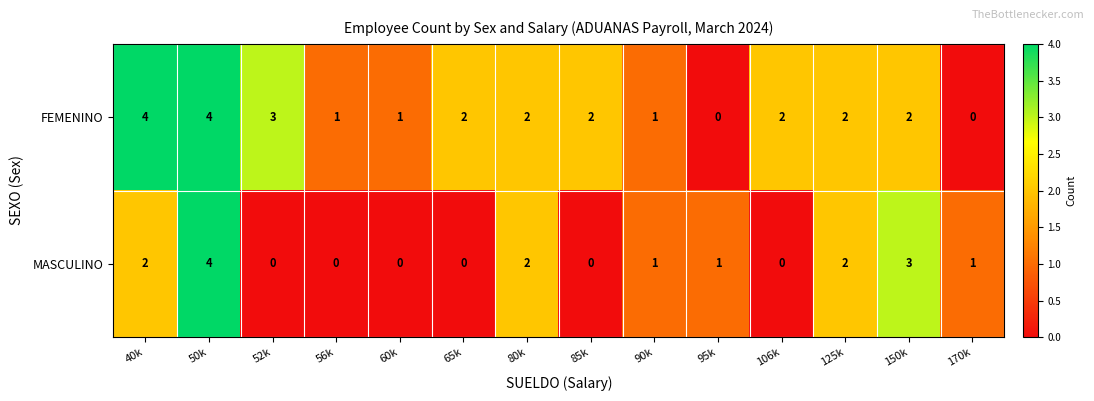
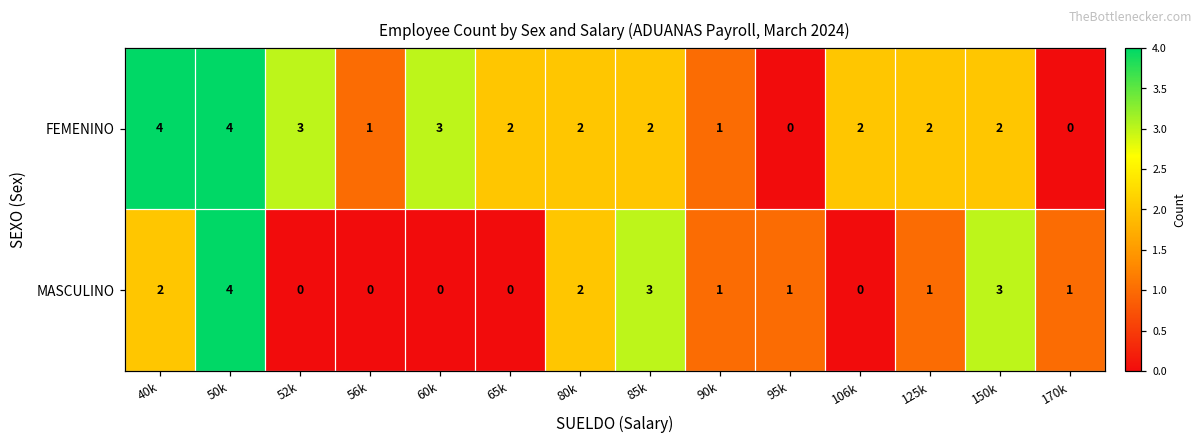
FEMENINO, 60k: 1 -> 3
MASCULINO, 85k: 0 -> 3
MASCULINO, 125k: 2 -> 1
